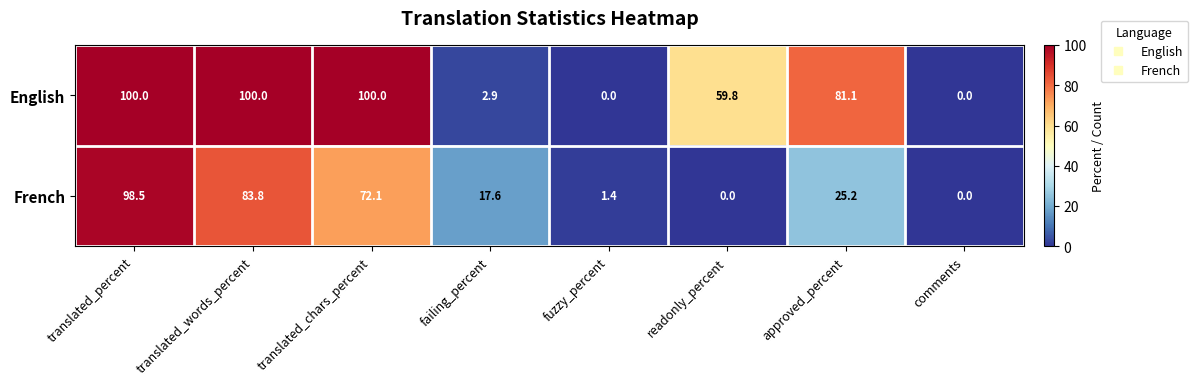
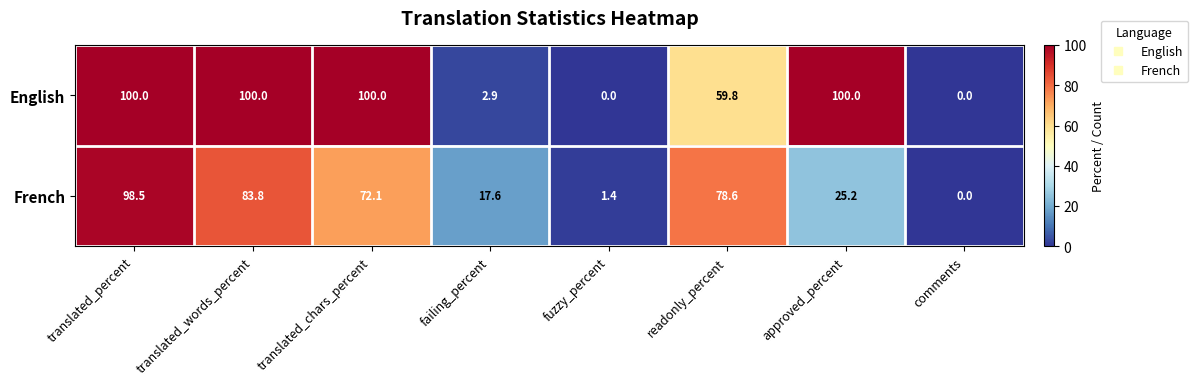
English, approved_percent: 81.1 -> 100.0
French, readonly_percent: 0.0 -> 78.6
